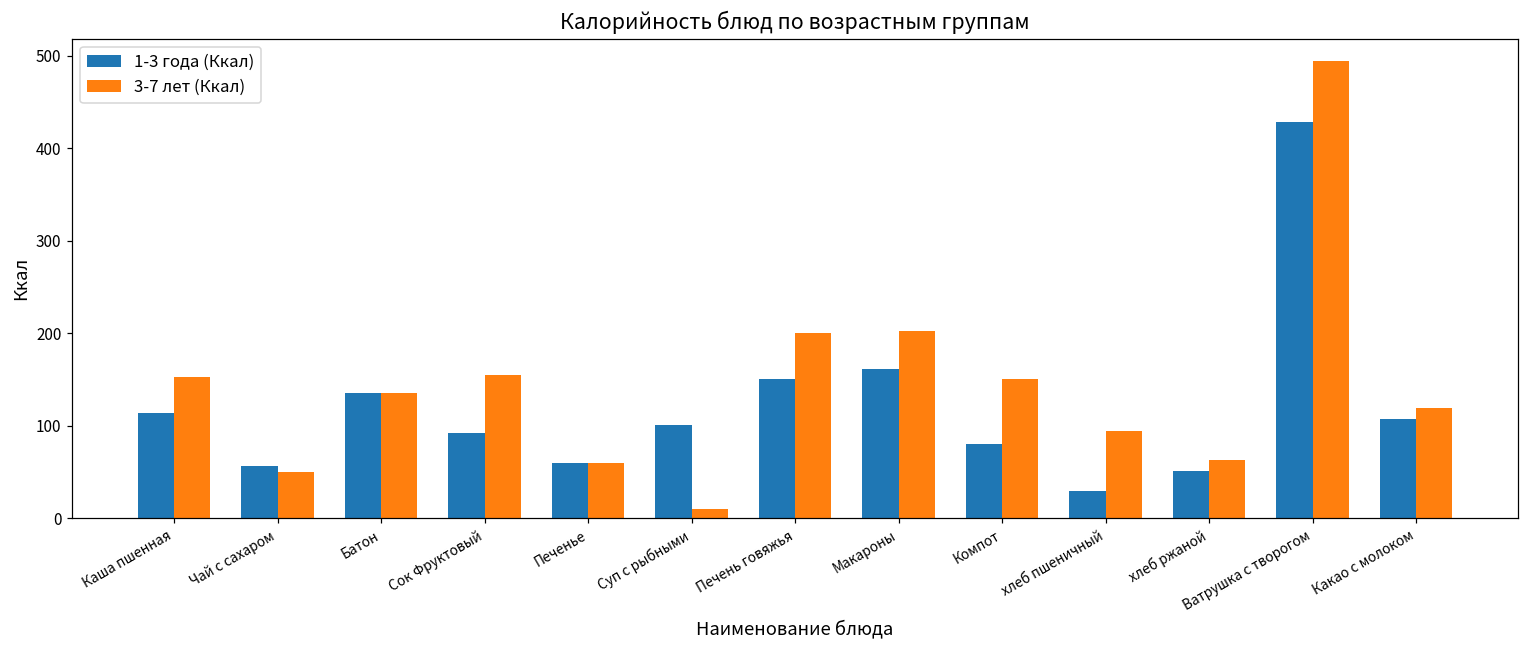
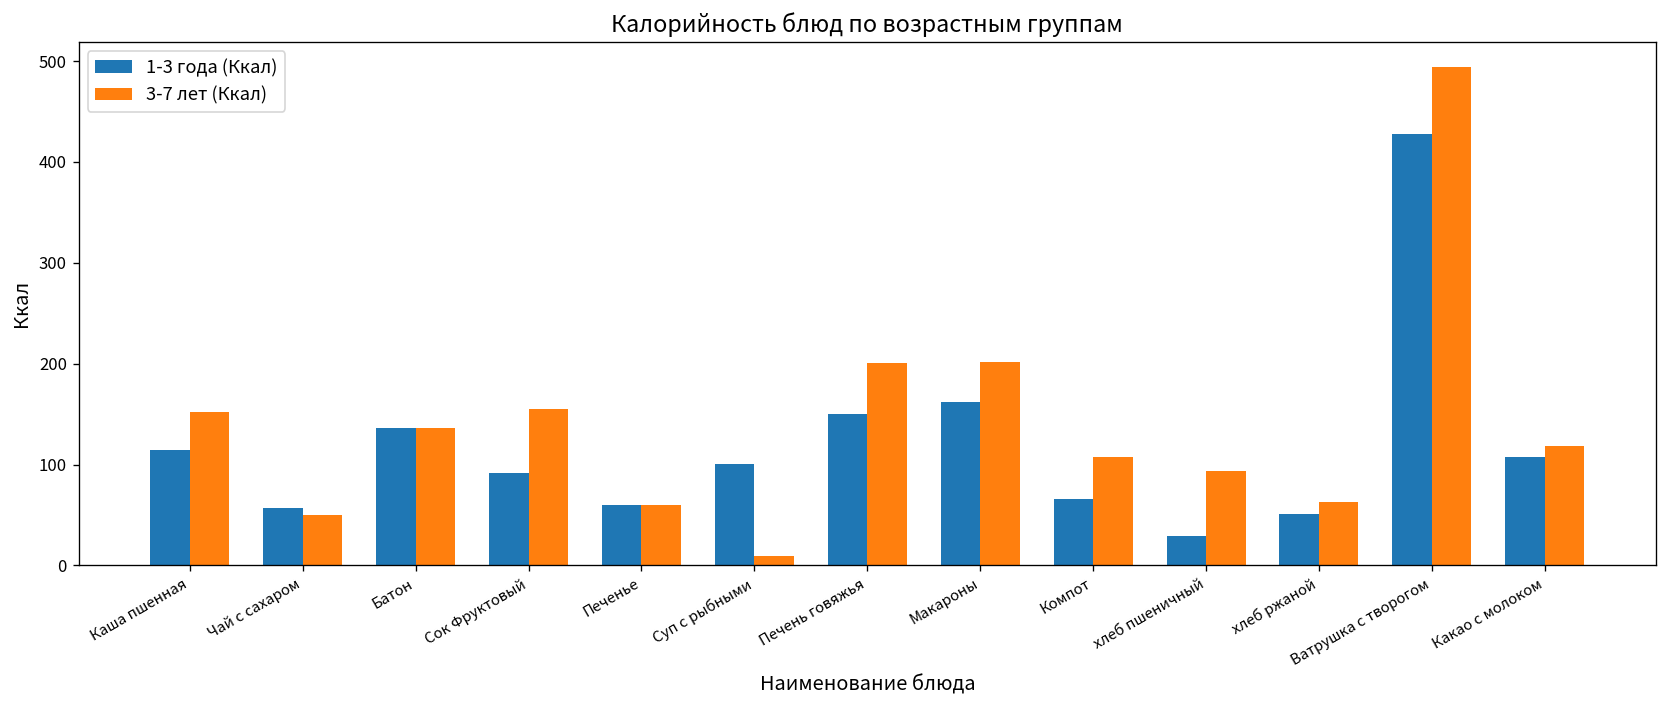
1-3 года (Ккал), Компот: 80 -> 70
3-7 лет (Ккал), Компот: 150 -> 110
